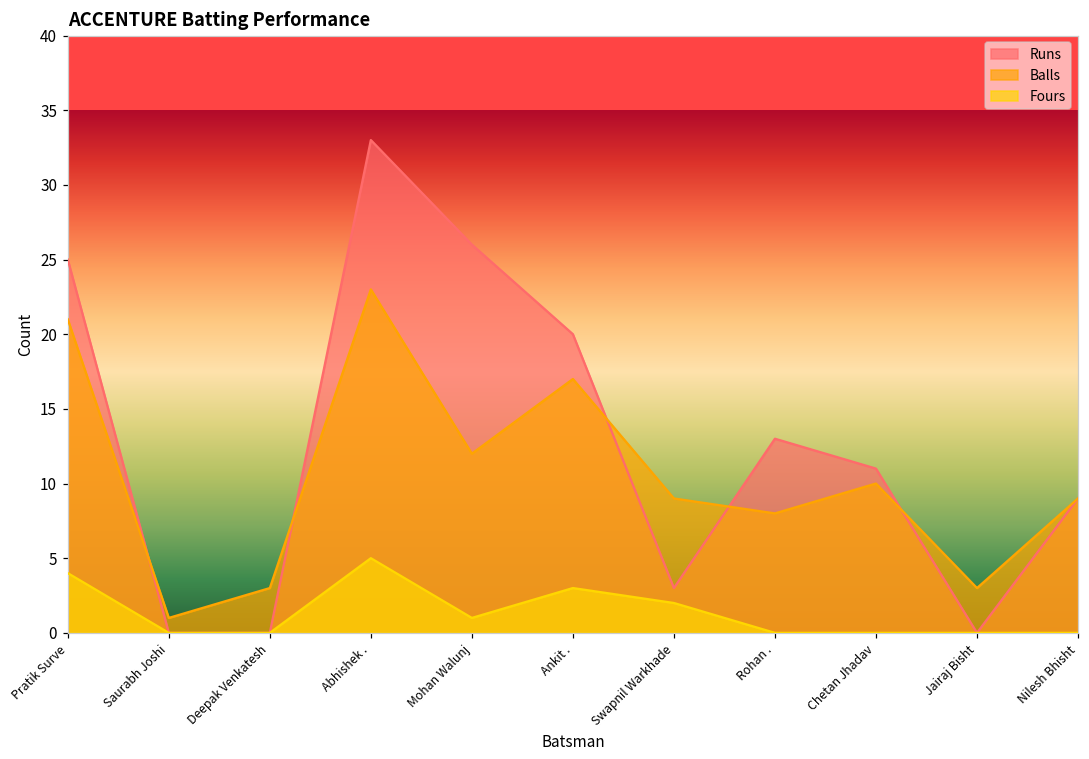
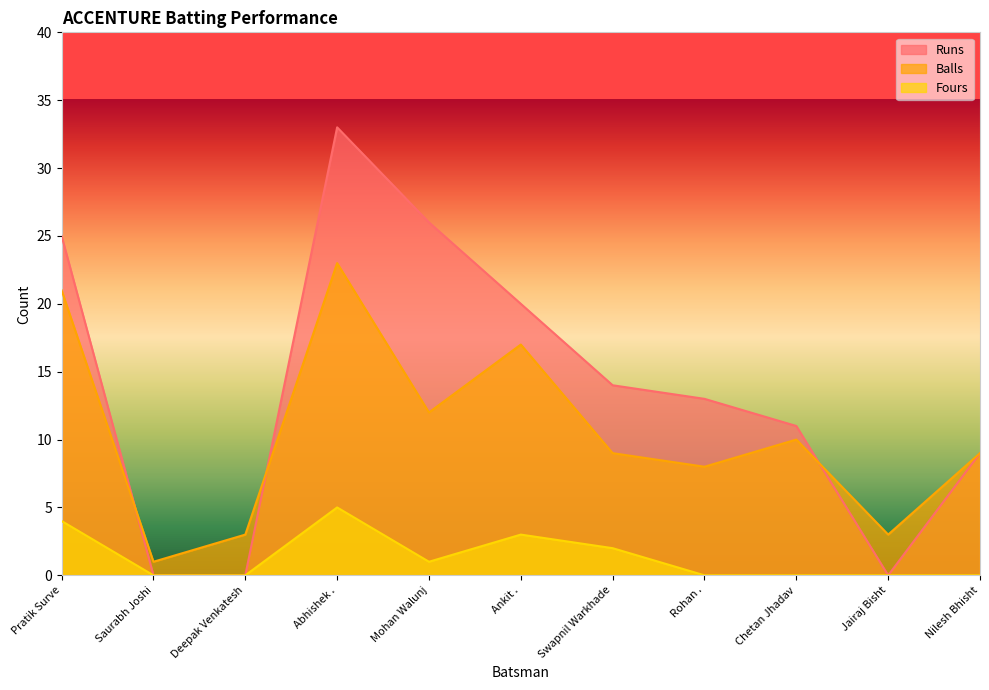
Runs, Swapnil Warkhade: 3 -> 14
